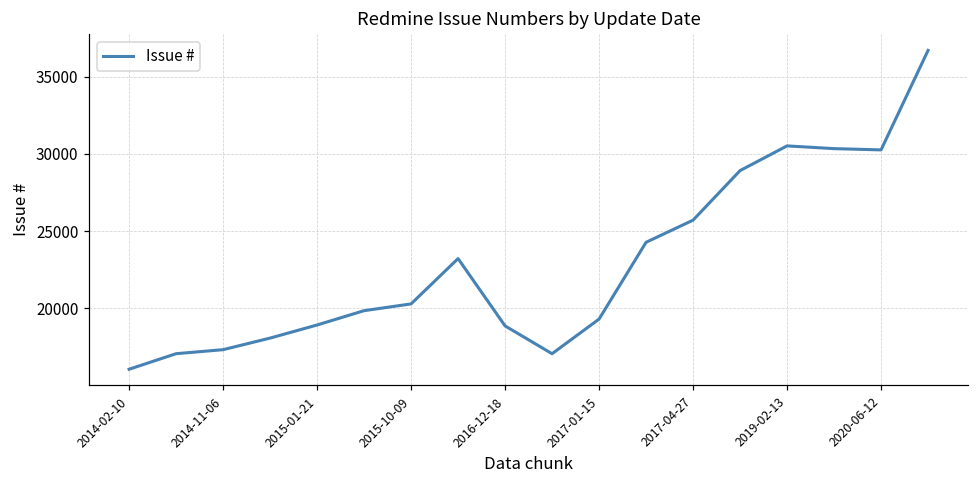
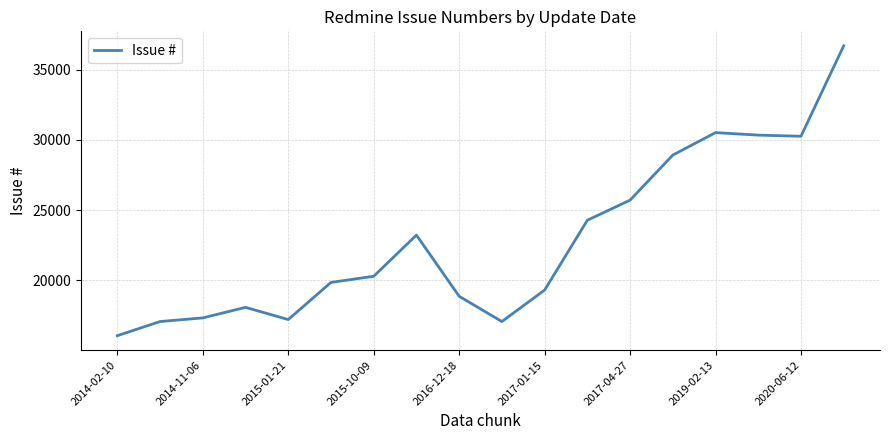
2015-01-21: 18900 -> 17200
